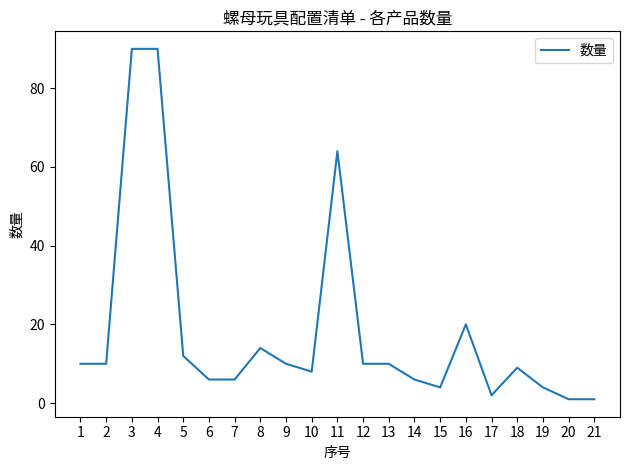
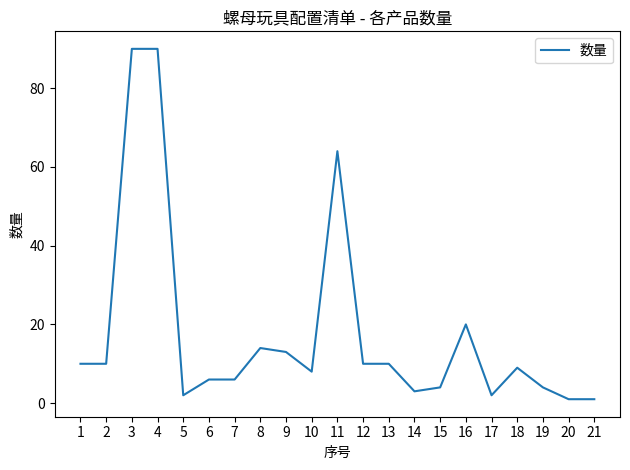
5: 12 -> 2
9: 10 -> 13
14: 6 -> 3
